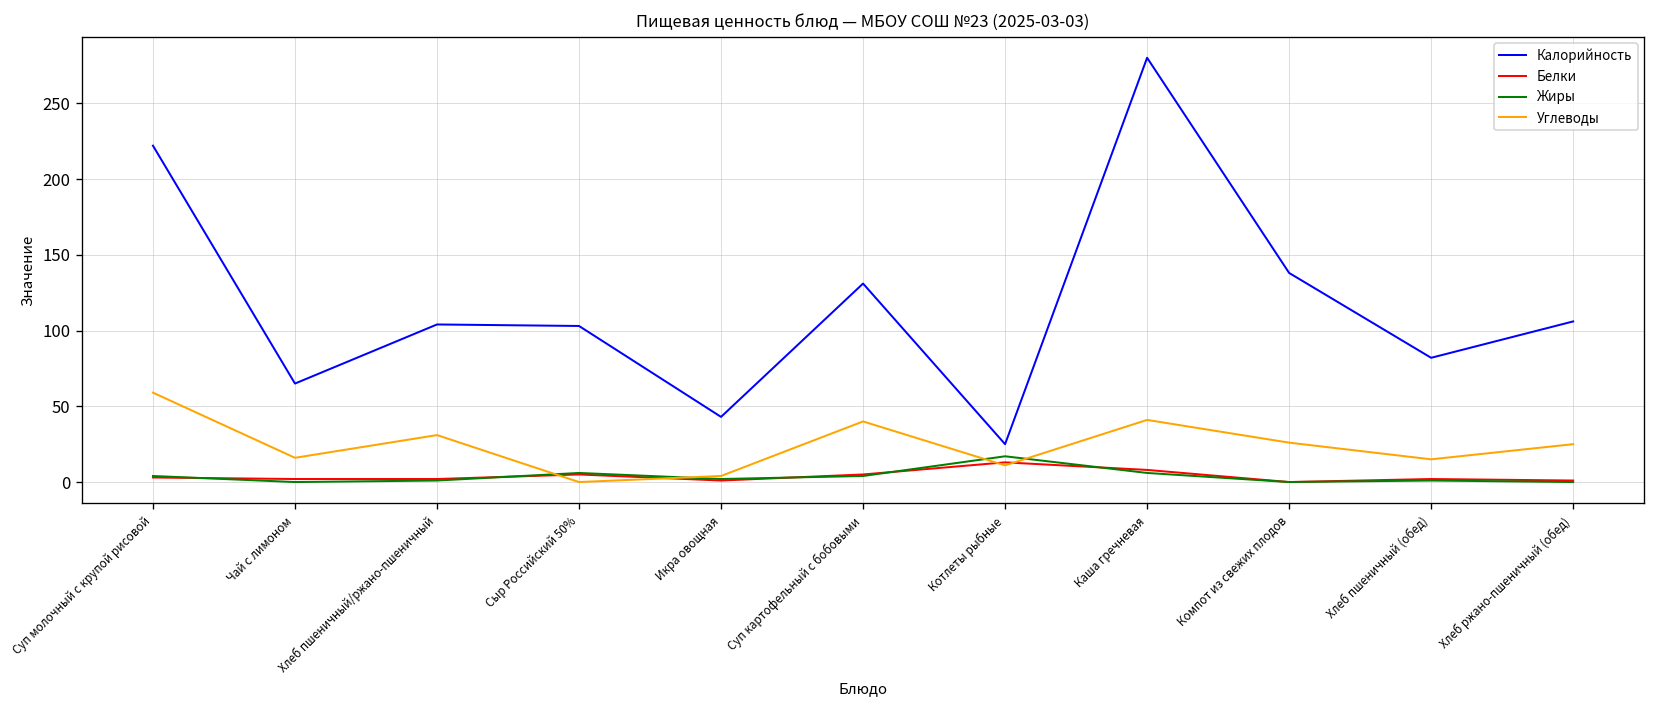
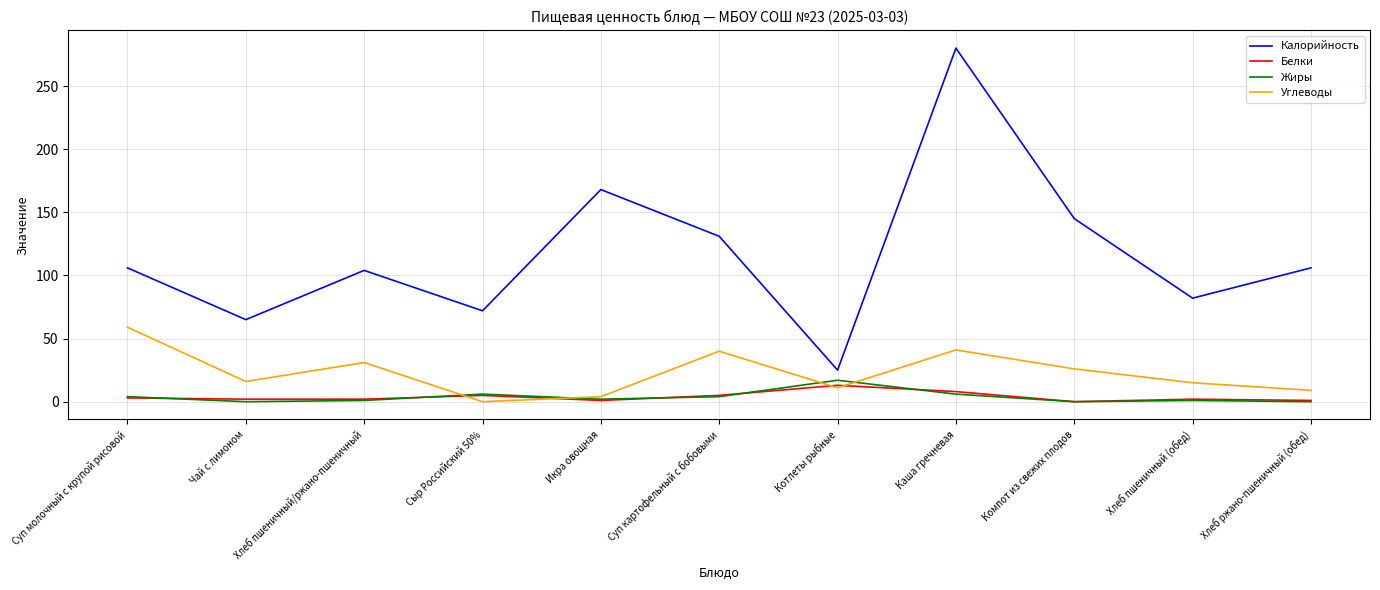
Калорийность, Суп молочный с крупой рисовой: 222 -> 106
Калорийность, Сыр Российский 50%: 103 -> 72
Калорийность, Икра овощная: 43 -> 168
Калорийность, Компот из свежих плодов: 138 -> 145
Углеводы, Хлеб ржано-пшеничный (обед): 25 -> 9
